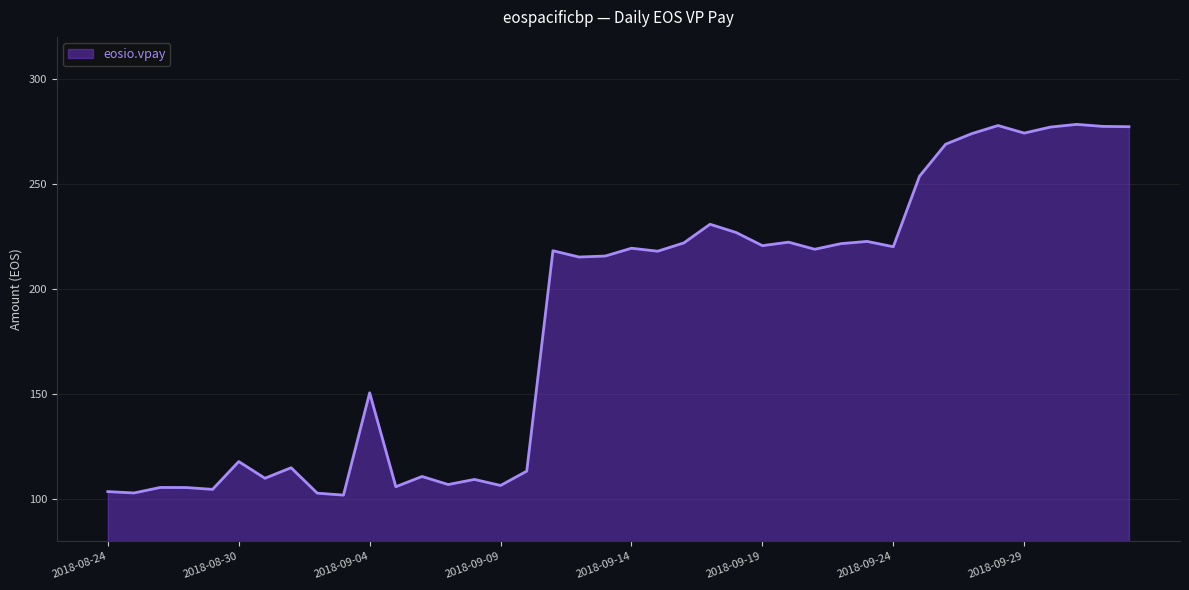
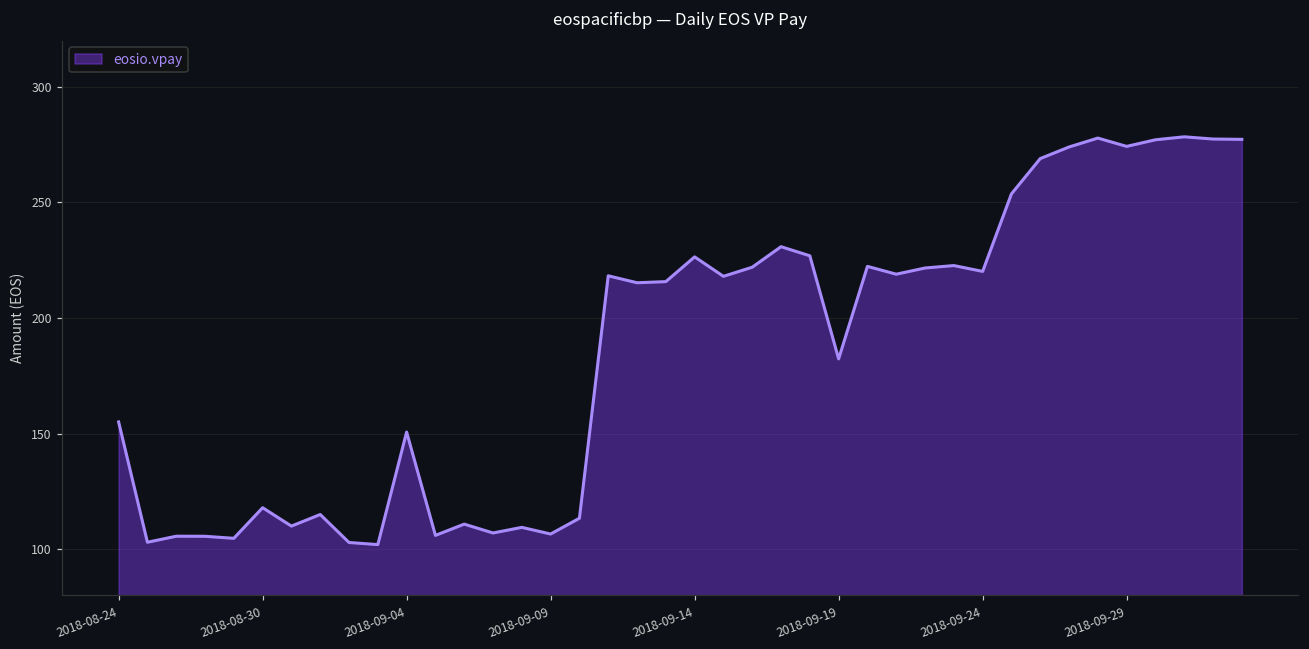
2018-08-24: 104 -> 155
2018-09-14: 219 -> 226
2018-09-19: 221 -> 182
